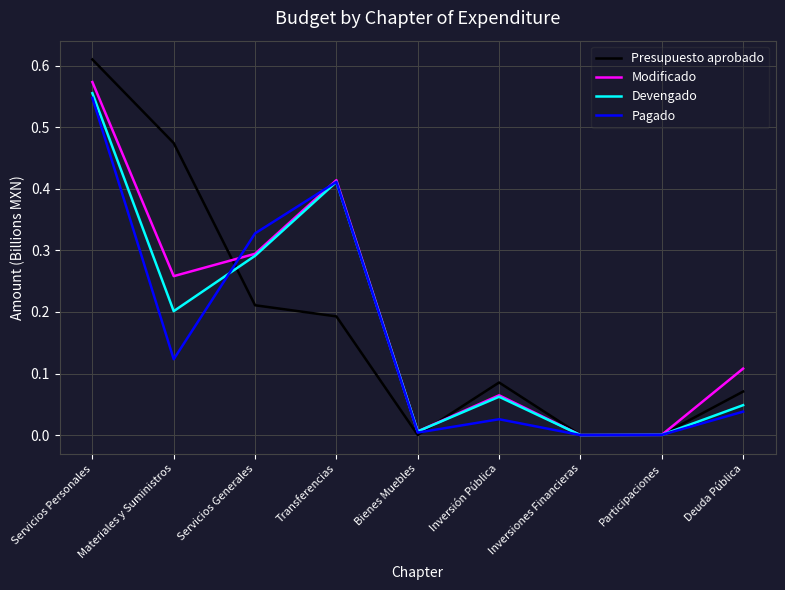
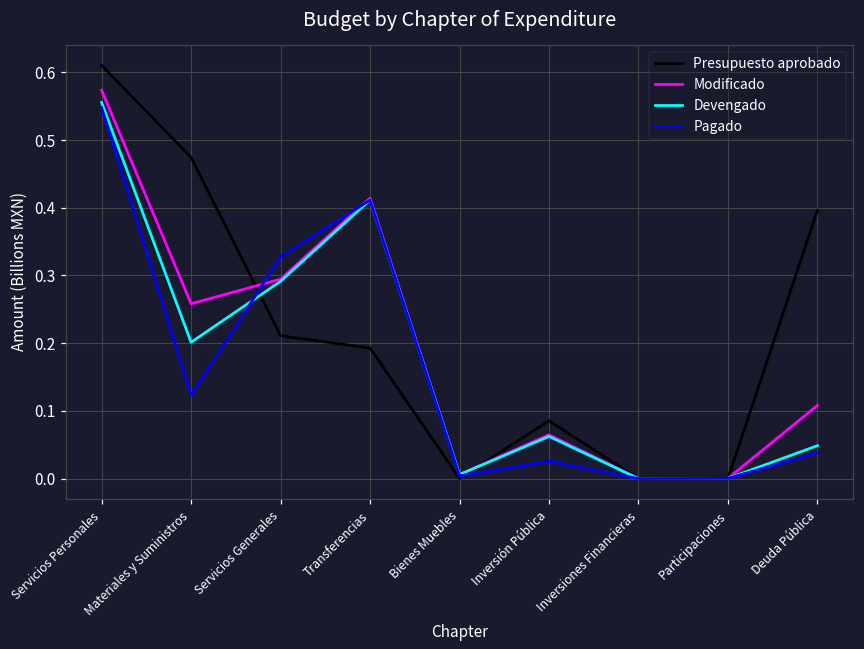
Presupuesto aprobado, Deuda Pública: 0.07 -> 0.40
